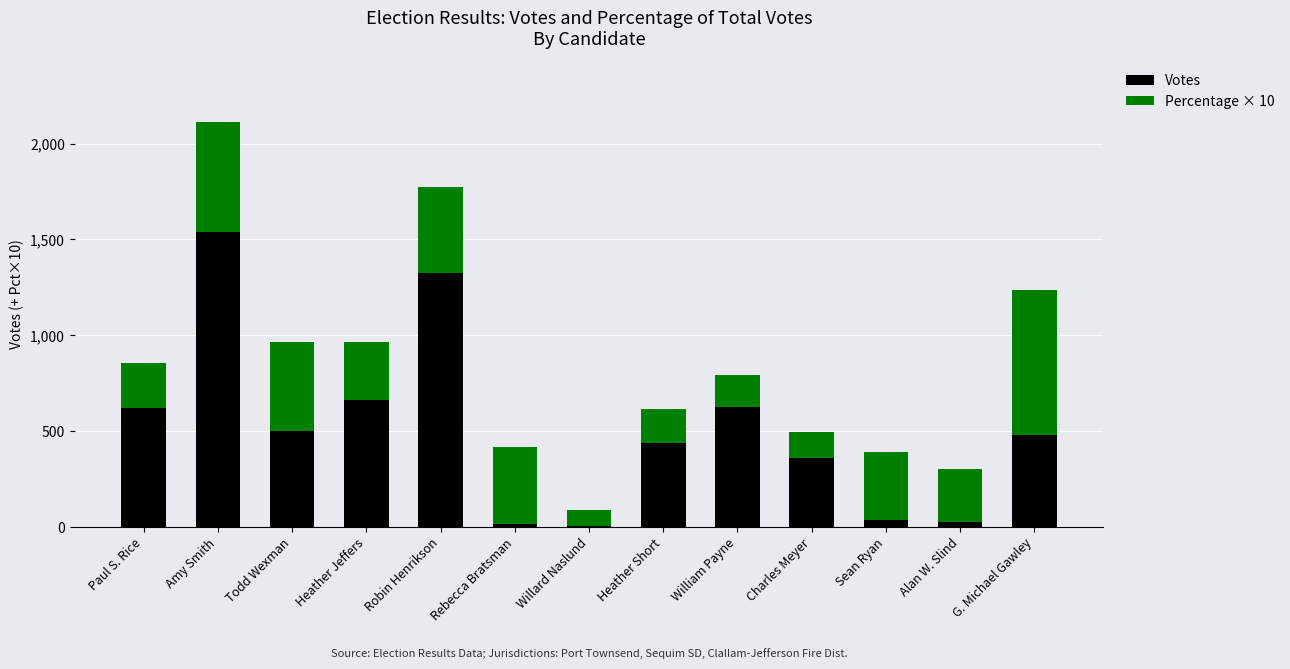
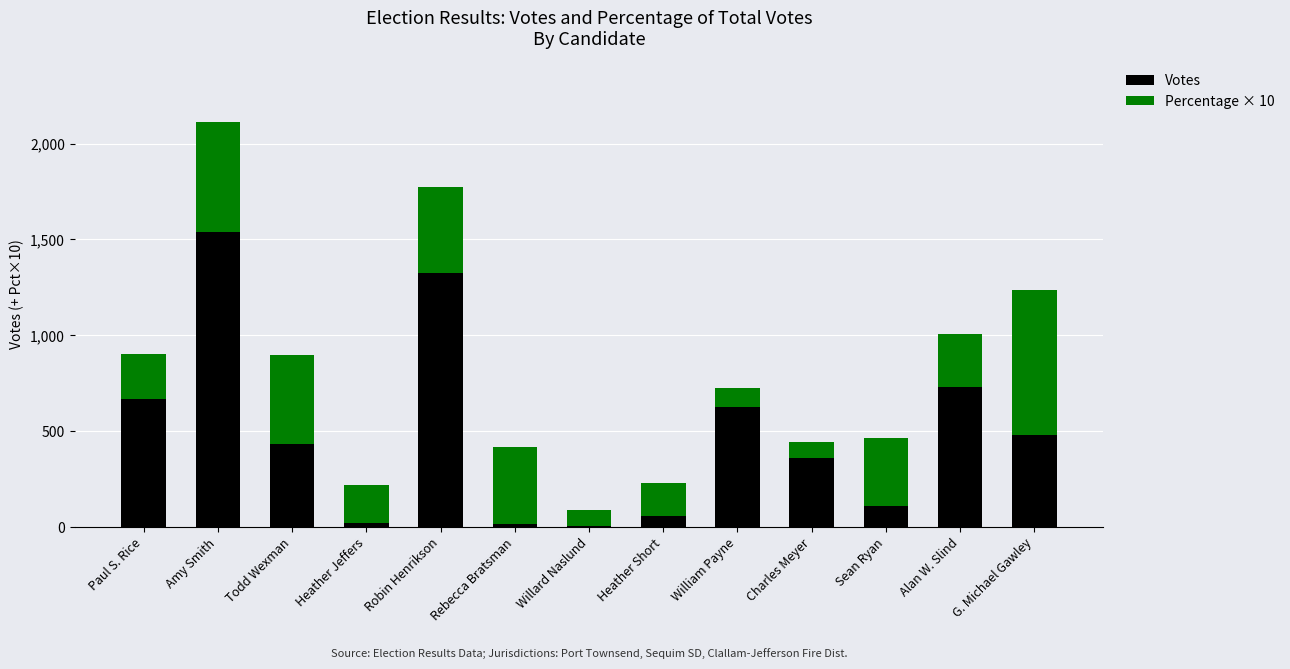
Votes, Paul S. Rice: 620 -> 670
Votes, Todd Wexman: 500 -> 430
Votes, Heather Jeffers: 660 -> 20
Percentage × 10, Heather Jeffers: 300 -> 200
Votes, Heather Short: 440 -> 60
Percentage × 10, William Payne: 160 -> 100
Percentage × 10, Charles Meyer: 140 -> 80
Votes, Sean Ryan: 30 -> 110
Votes, Alan W. Slind: 30 -> 730
